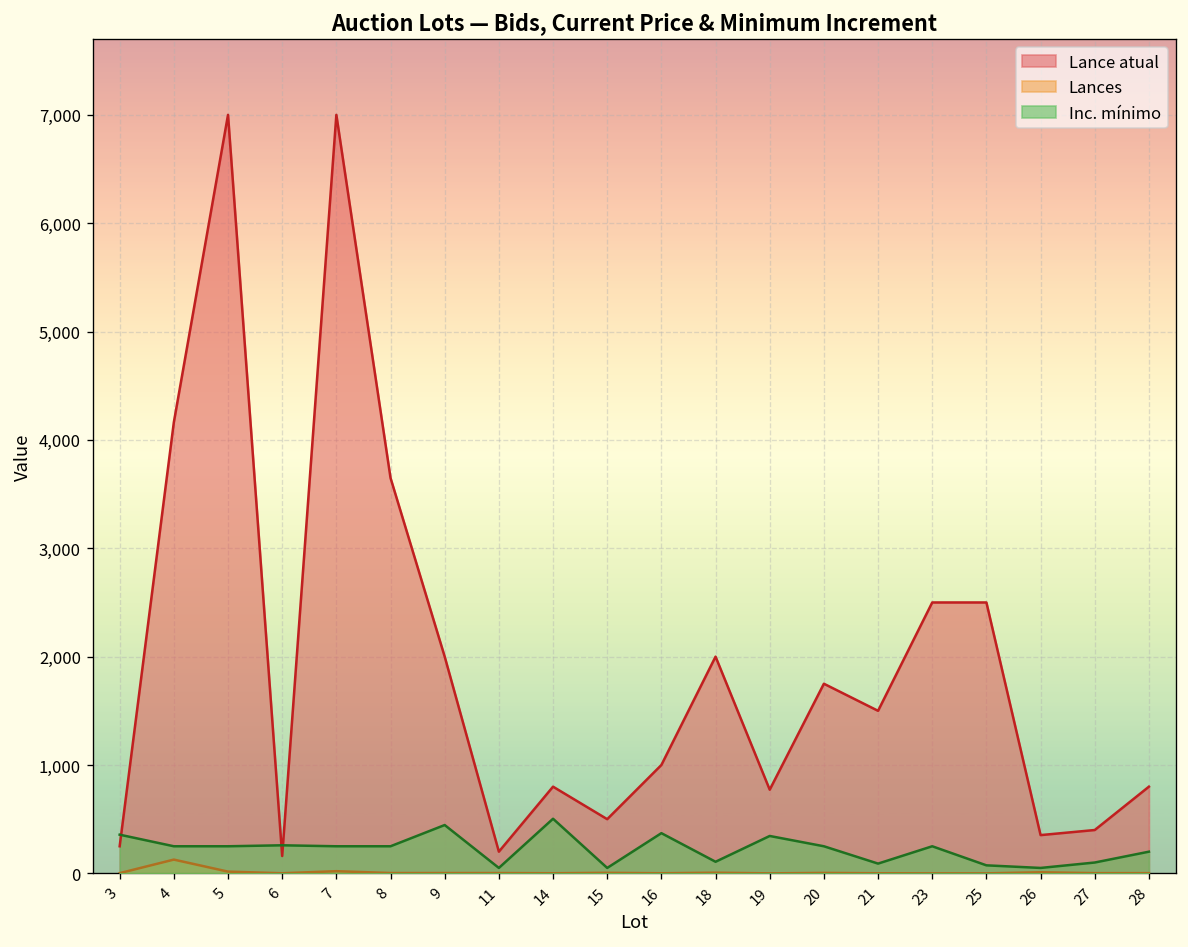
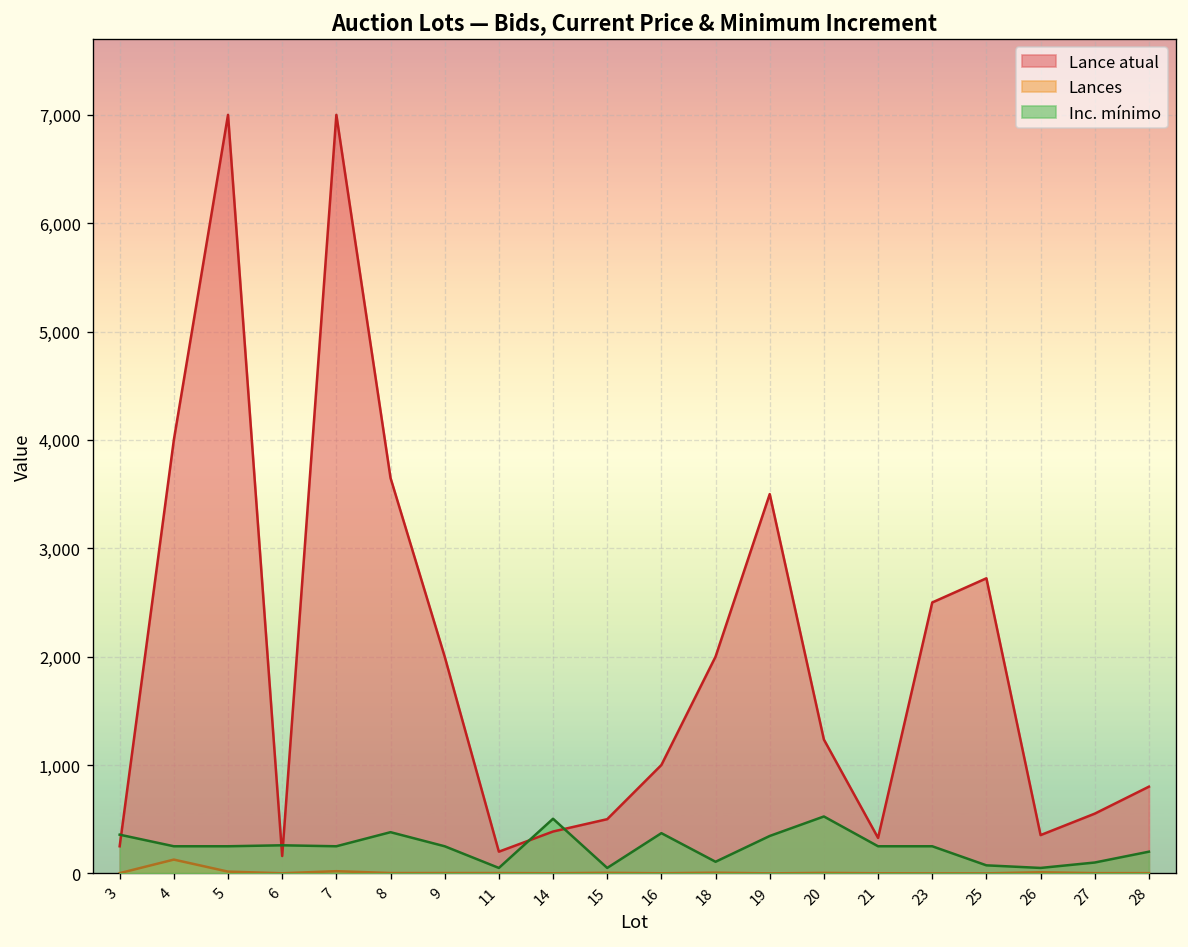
Lance atual, 4: 4,200 -> 4,000
Inc. mínimo, 8: 300 -> 400
Inc. mínimo, 9: 400 -> 300
Lance atual, 14: 800 -> 400
Lance atual, 19: 800 -> 3,500
Lance atual, 20: 1,800 -> 1,200
Inc. mínimo, 20: 300 -> 500
Lance atual, 21: 1,500 -> 300
Inc. mínimo, 21: 100 -> 300
Lance atual, 25: 2,500 -> 2,700
Lance atual, 27: 400 -> 600
